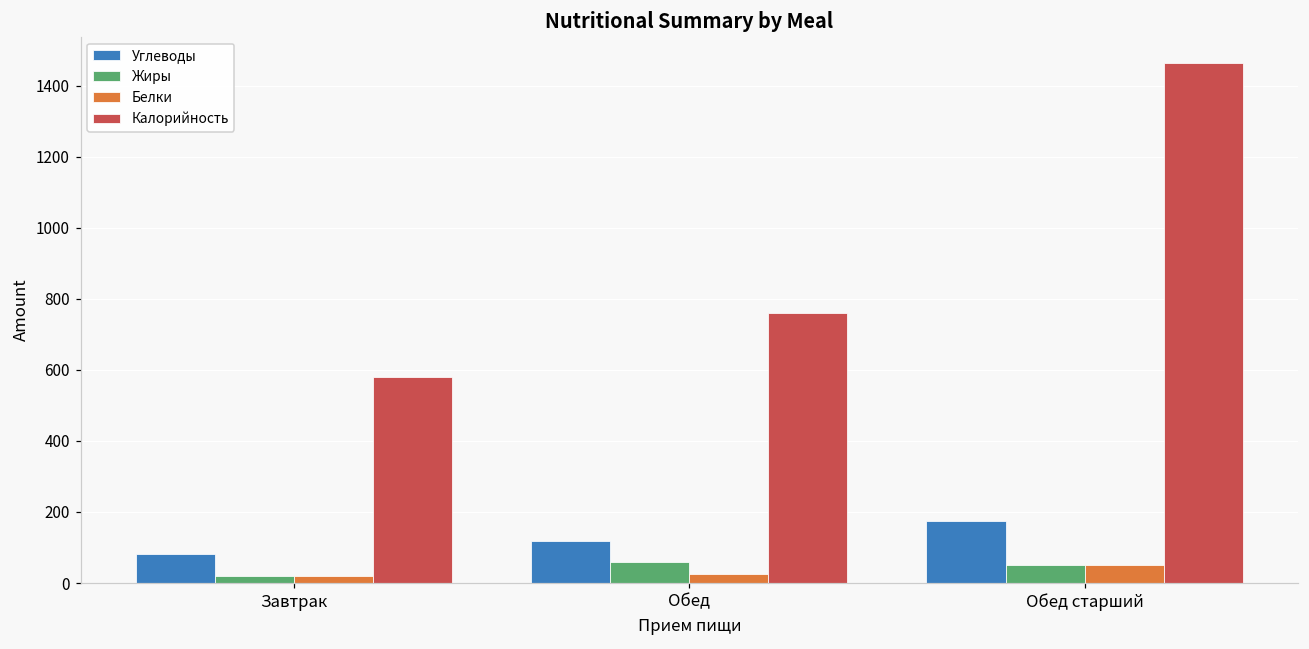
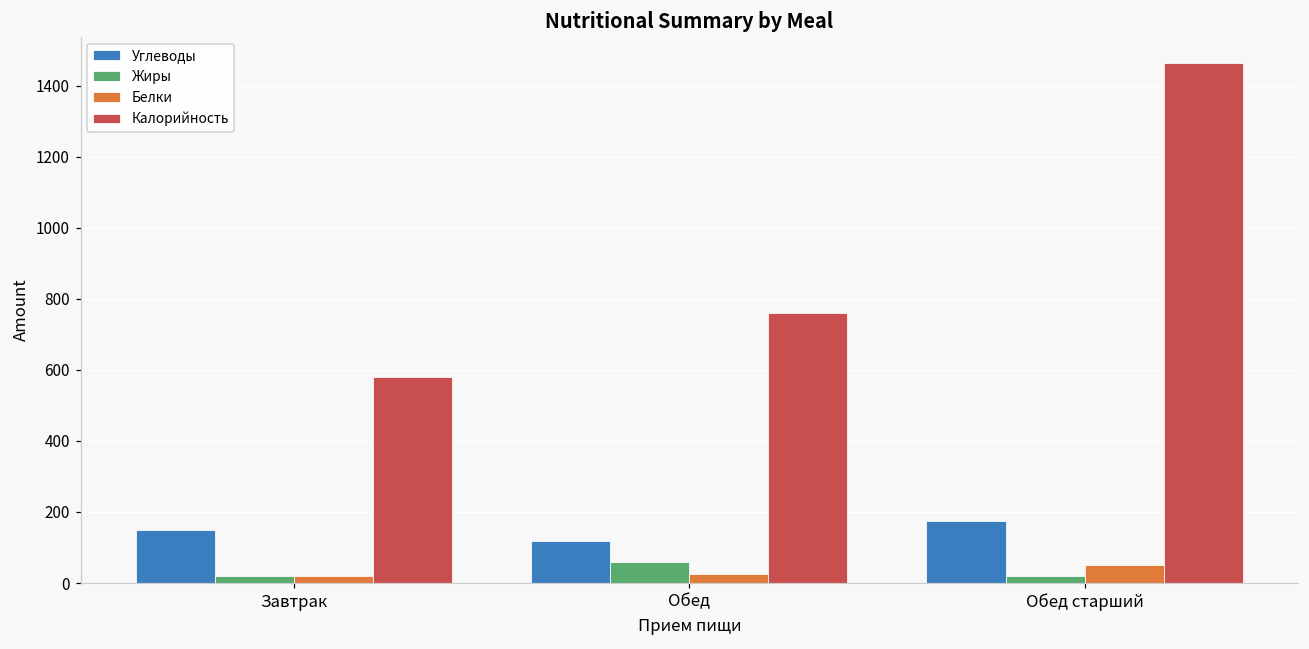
Углеводы, Завтрак: 80 -> 150
Жиры, Обед старший: 50 -> 20
